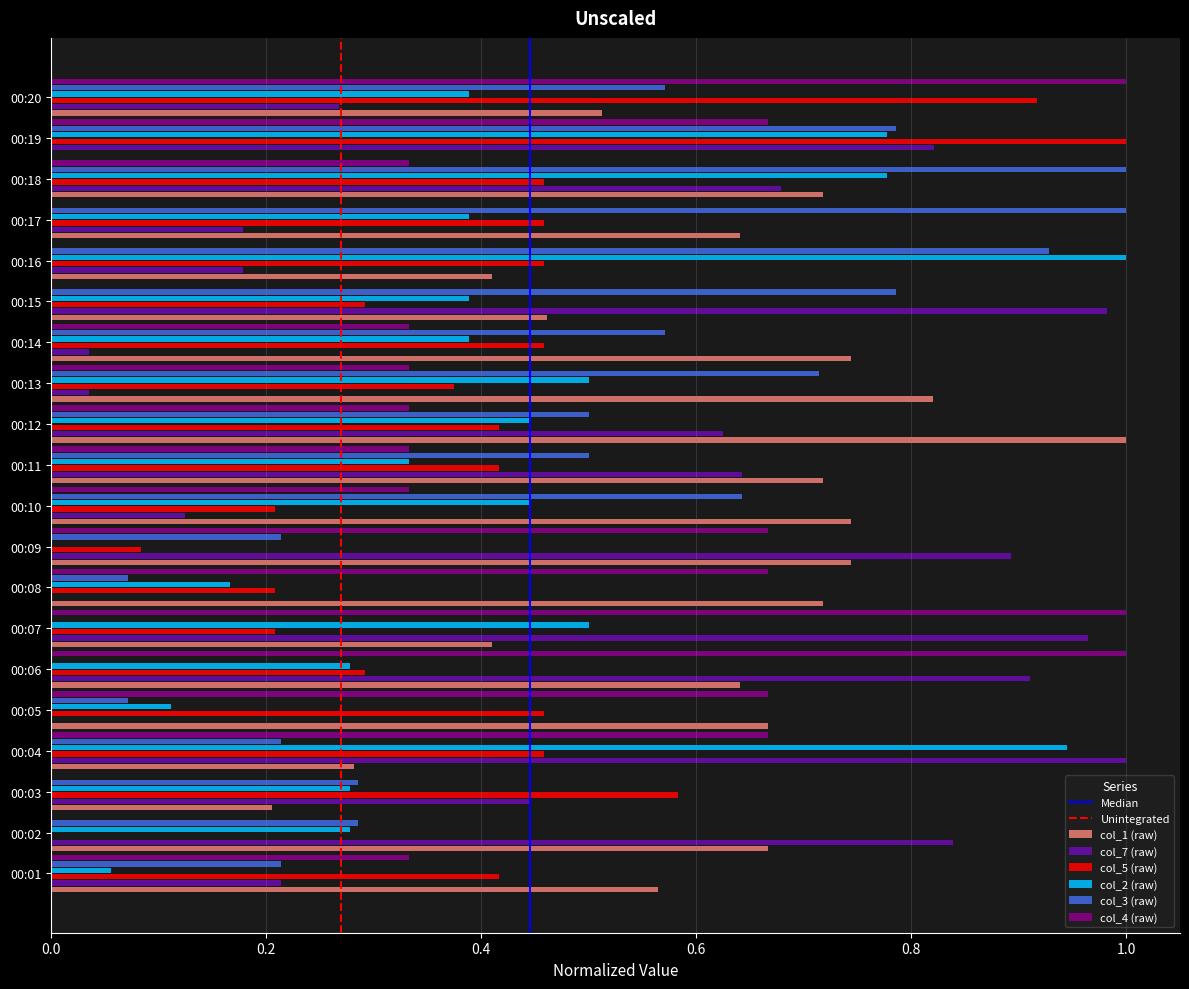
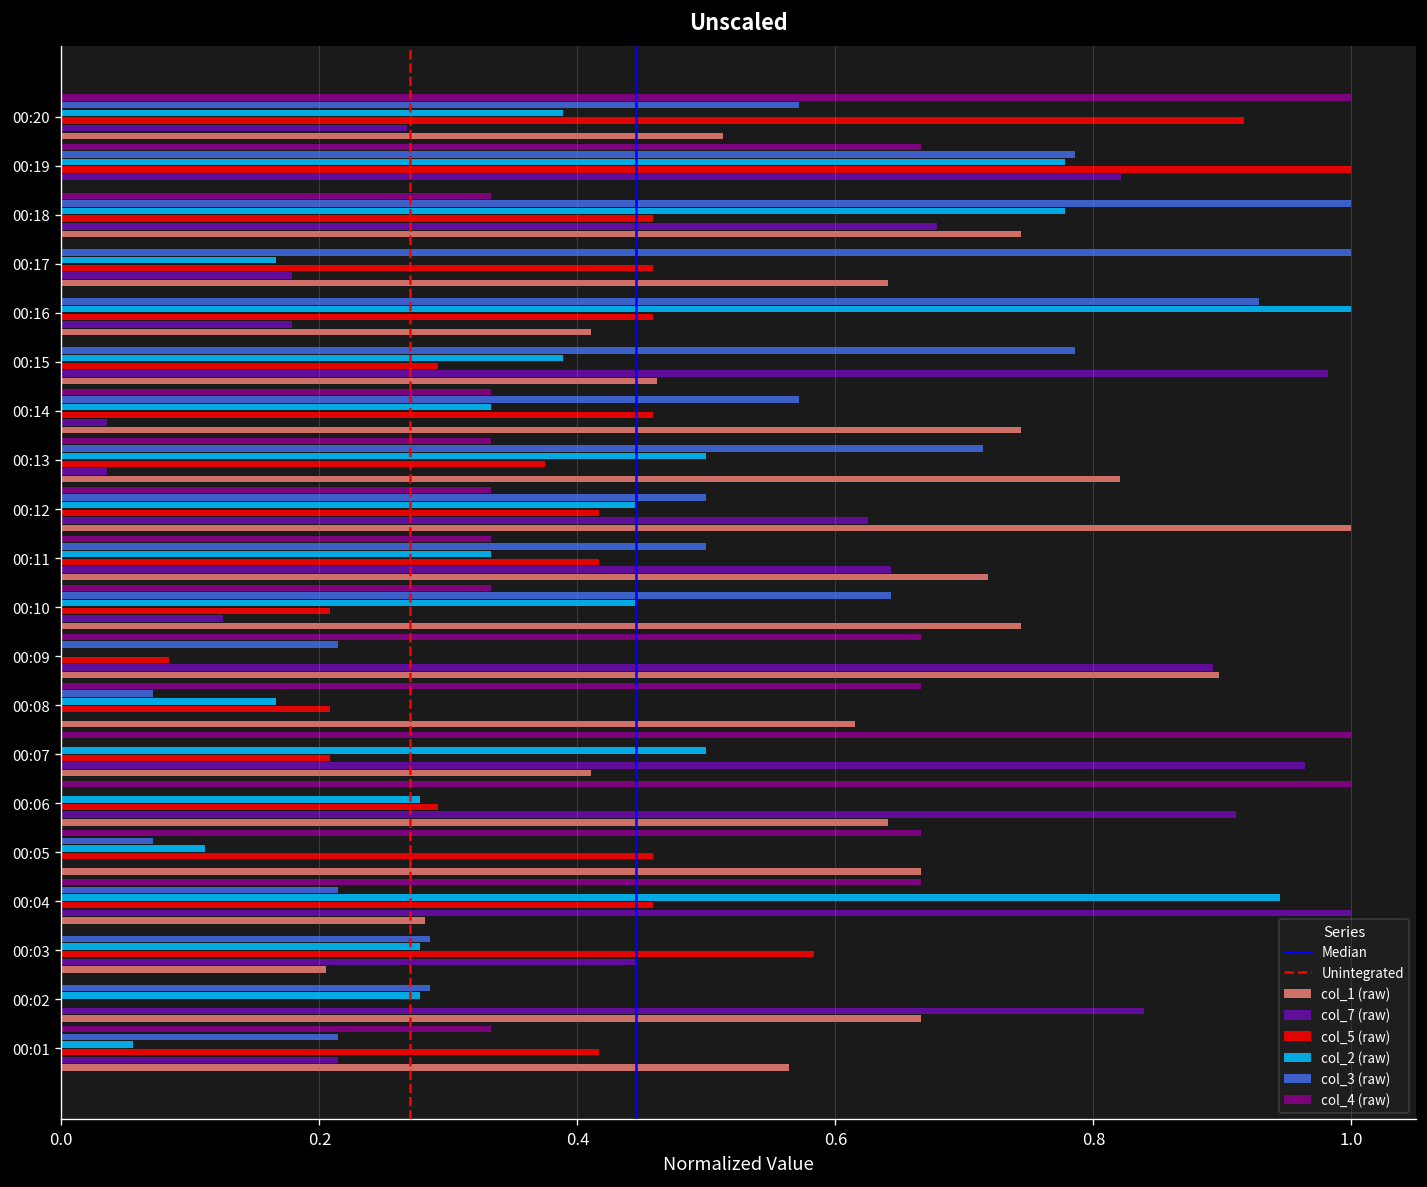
col_1 (raw), 00:18: 0.718 -> 0.744
col_2 (raw), 00:17: 0.389 -> 0.167
col_2 (raw), 00:14: 0.389 -> 0.333
col_1 (raw), 00:09: 0.744 -> 0.897
col_1 (raw), 00:08: 0.718 -> 0.615
